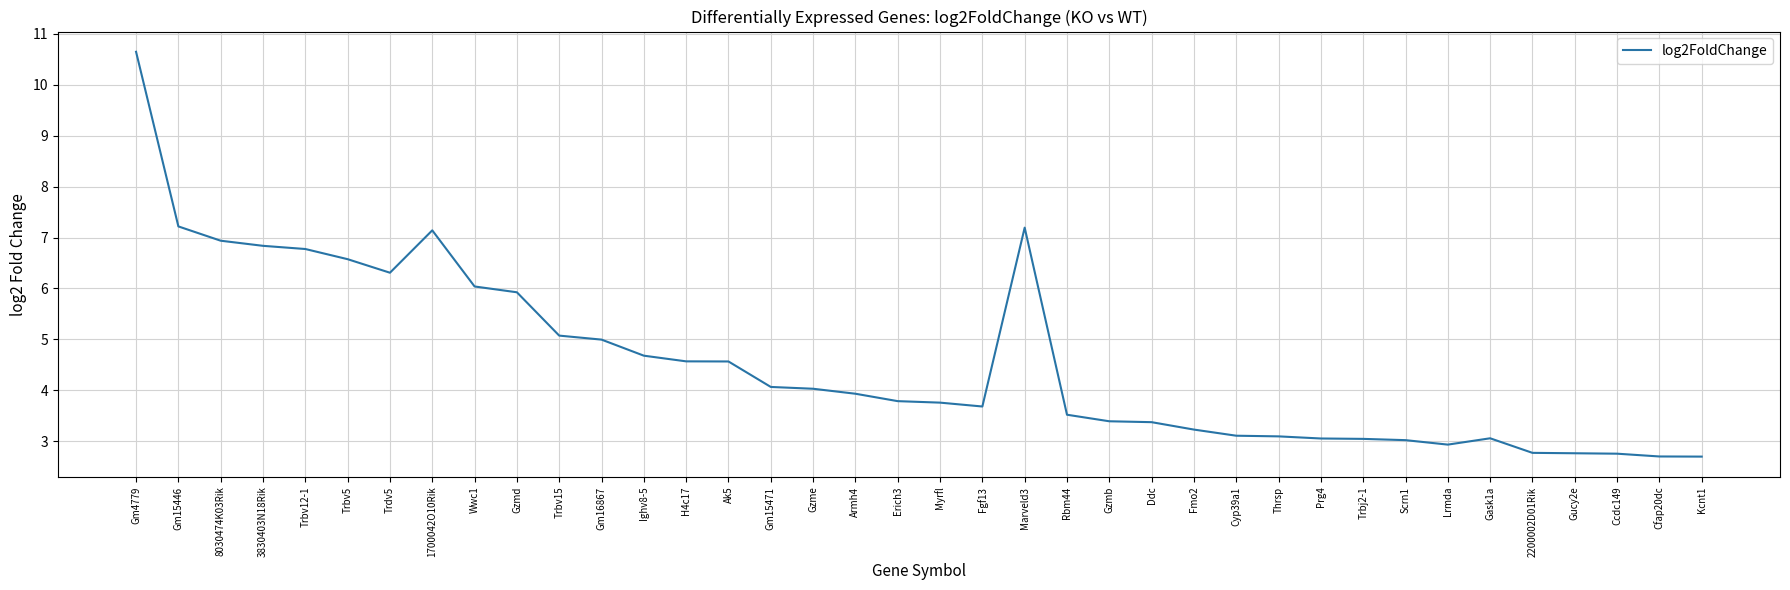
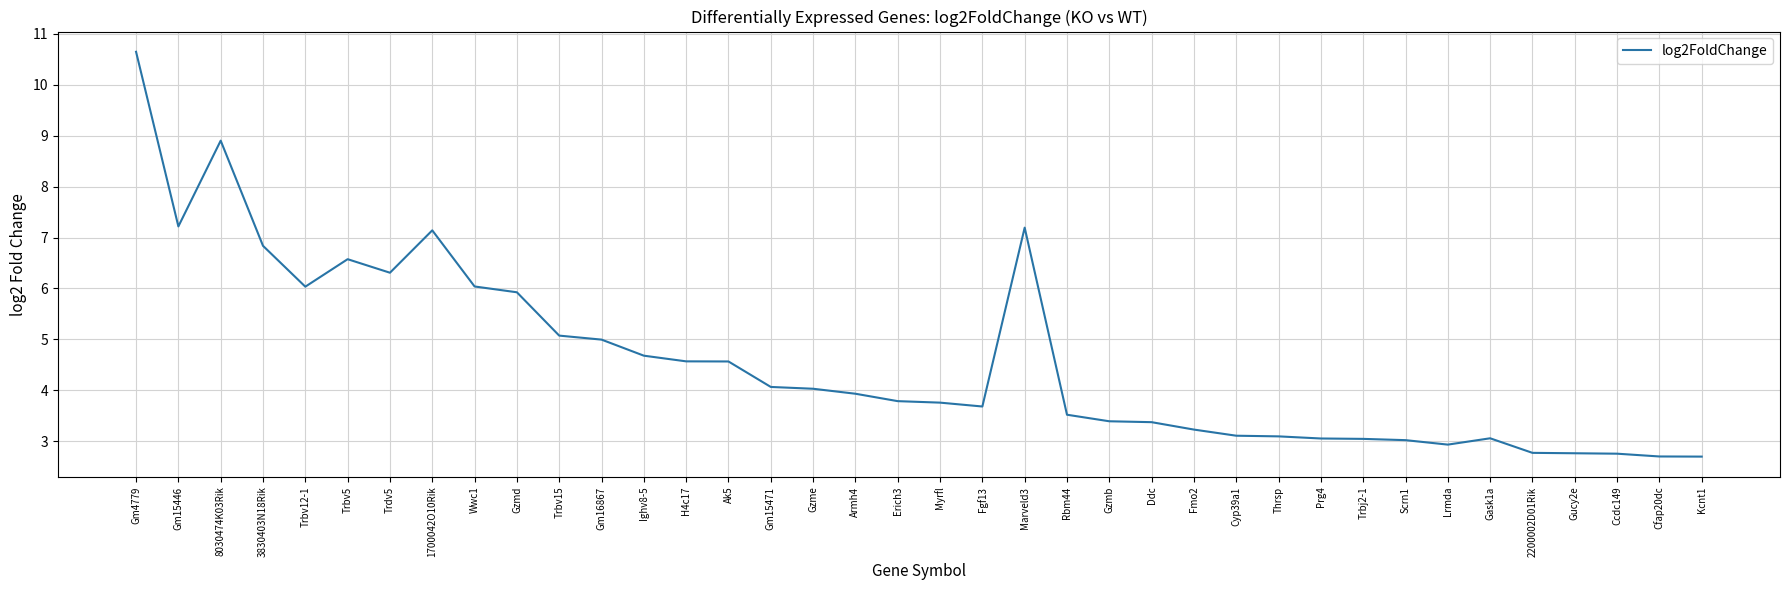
8030474K03Rik: 6.9 -> 8.9
Trbv12-1: 6.8 -> 6.0
